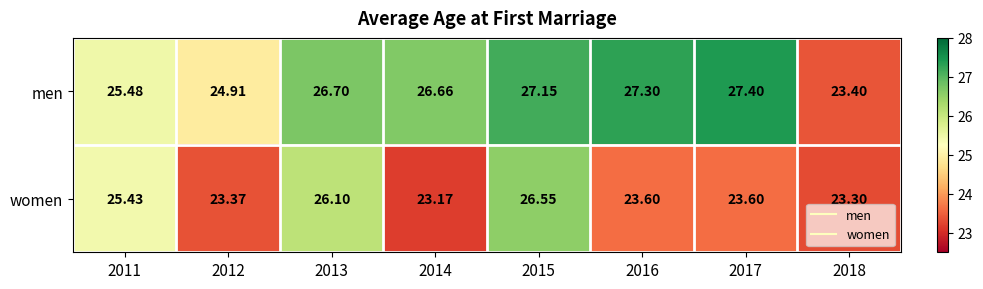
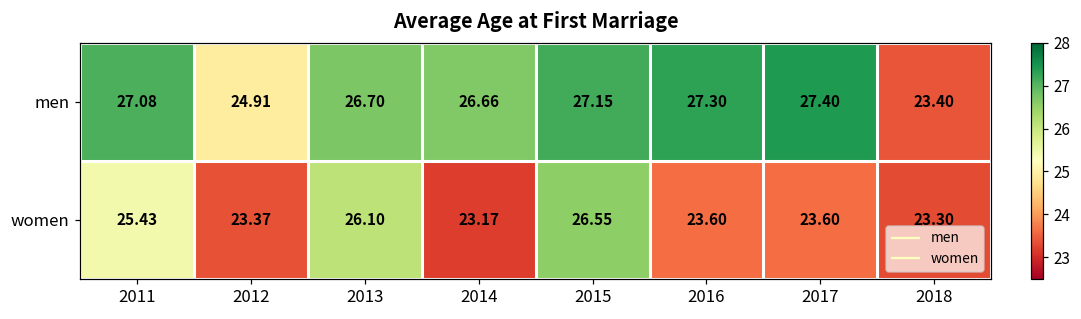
men, 2011: 25.48 -> 27.08
